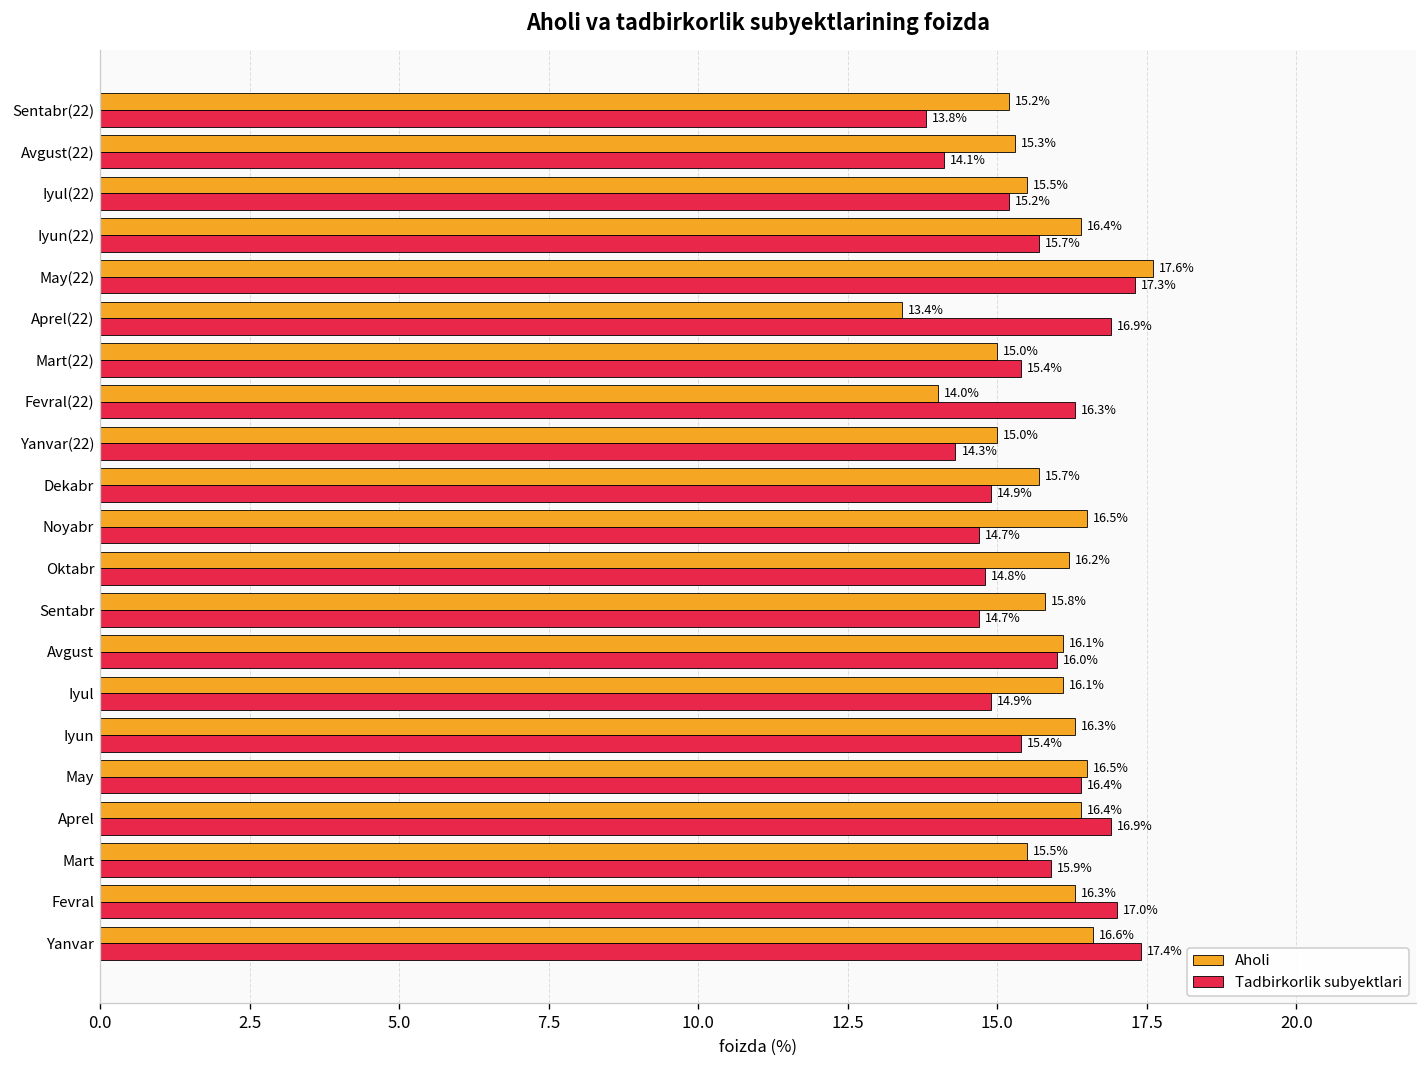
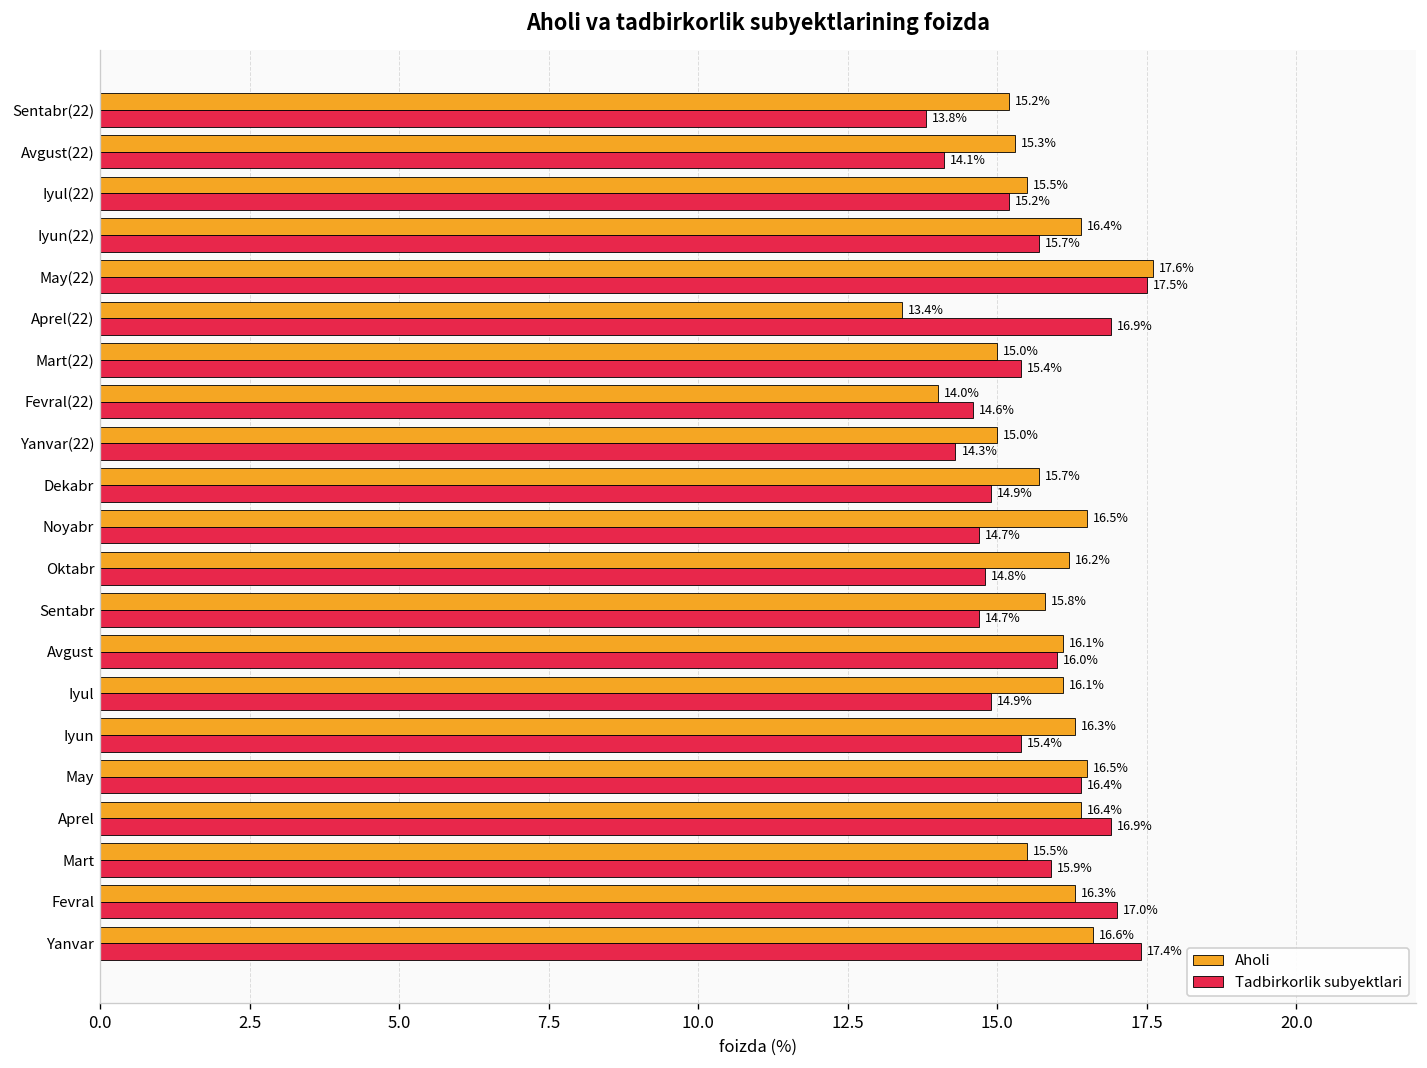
Tadbirkorlik subyektlari, May(22): 17.3% -> 17.5%
Tadbirkorlik subyektlari, Fevral(22): 16.3% -> 14.6%
